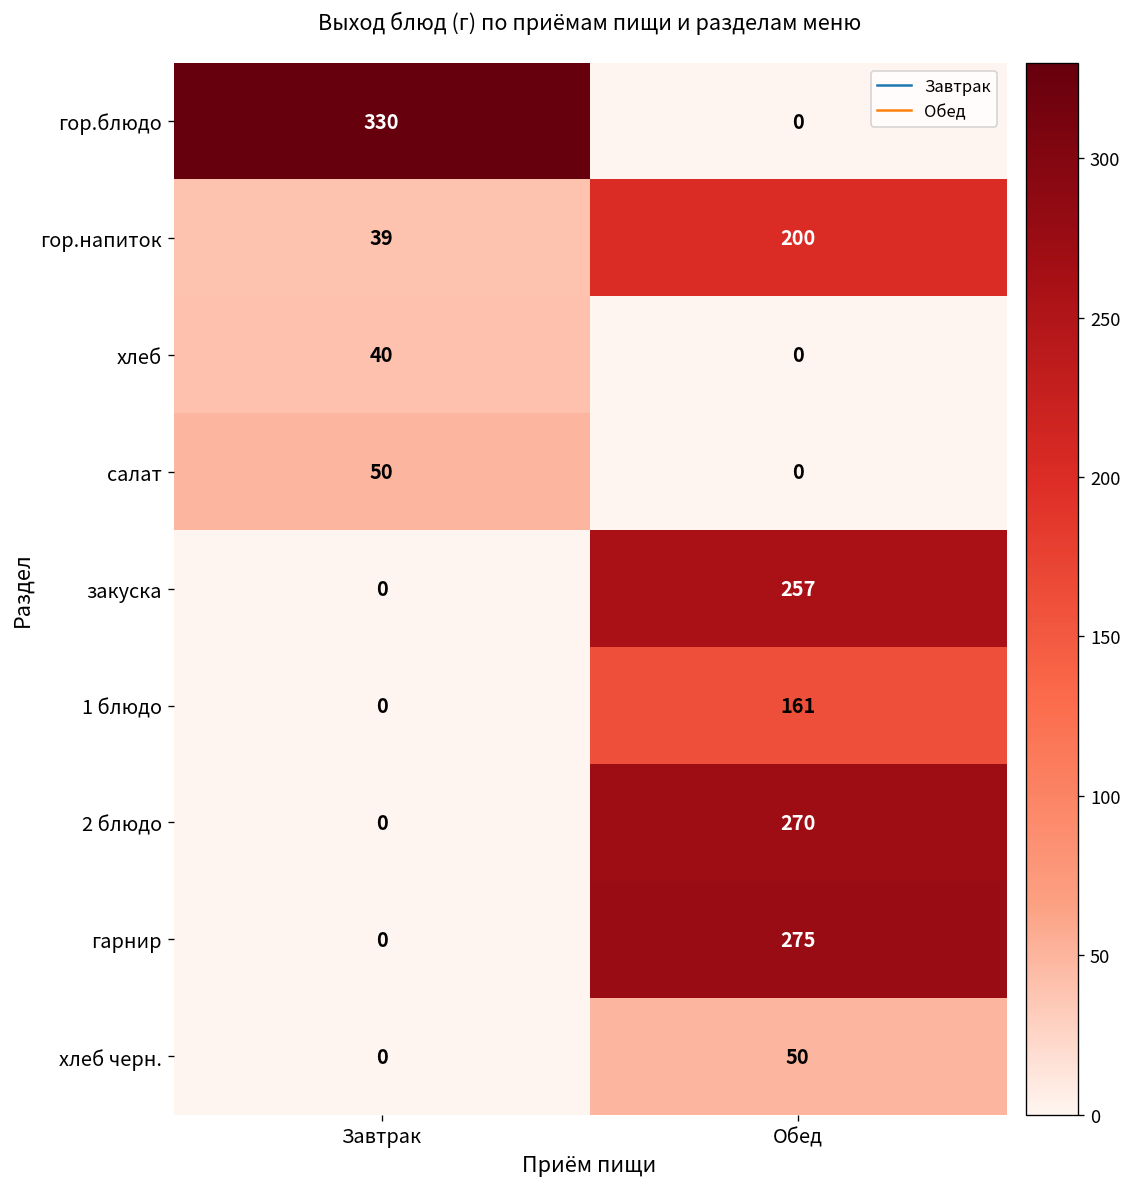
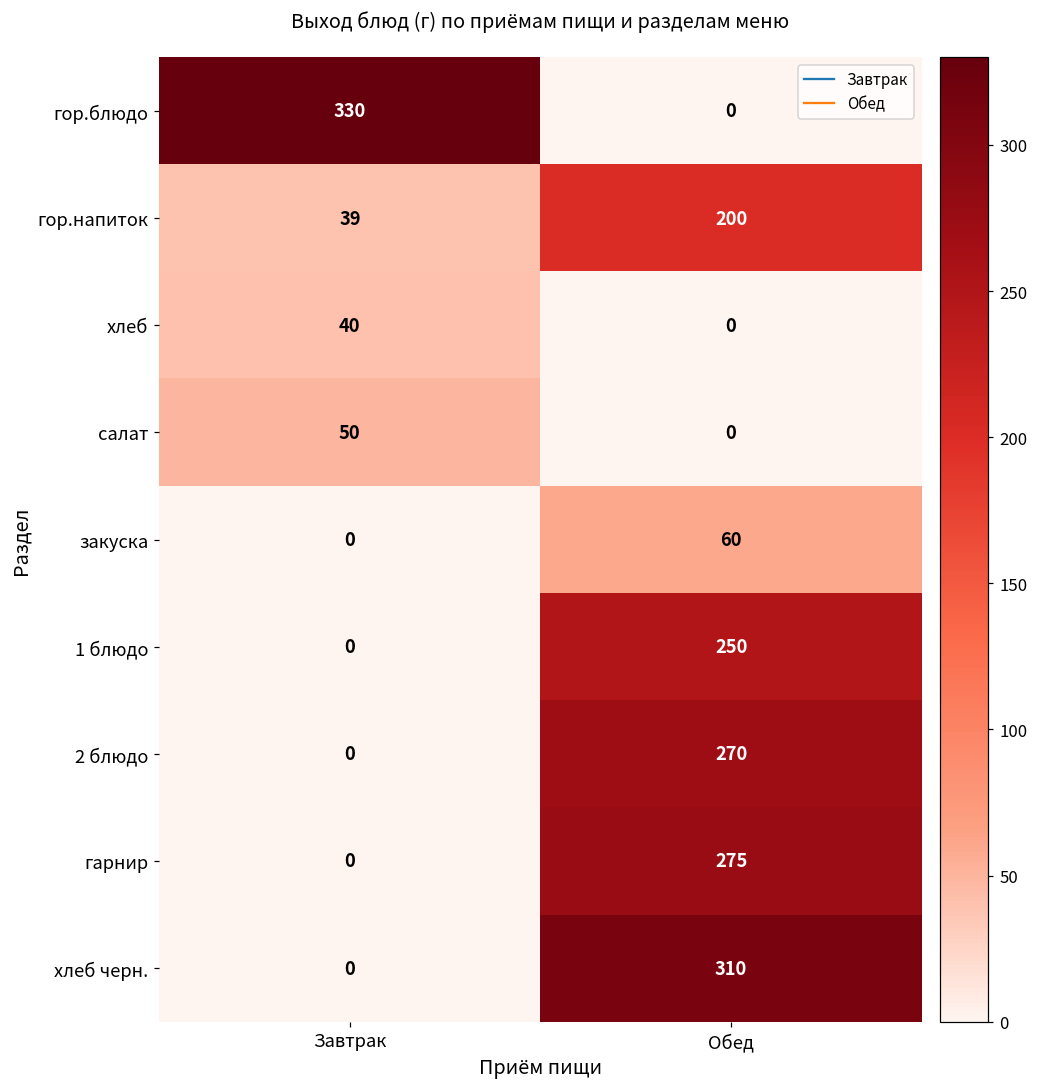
закуска, Обед: 257 -> 60
1 блюдо, Обед: 161 -> 250
хлеб черн., Обед: 50 -> 310
